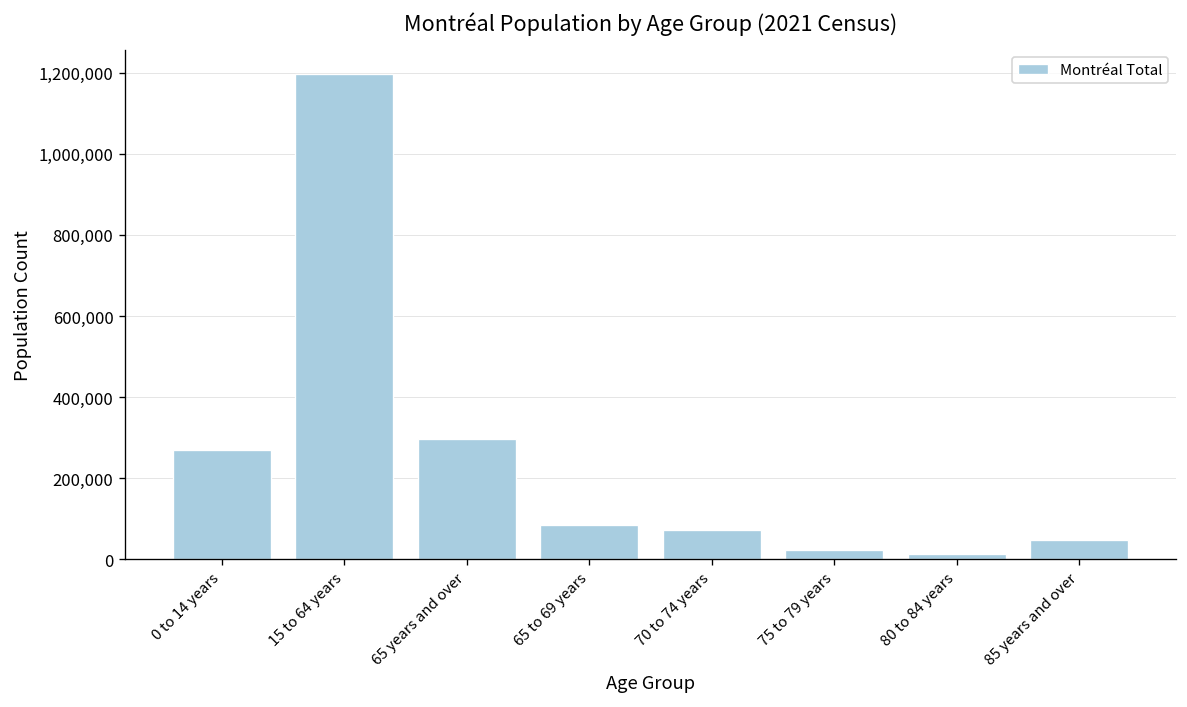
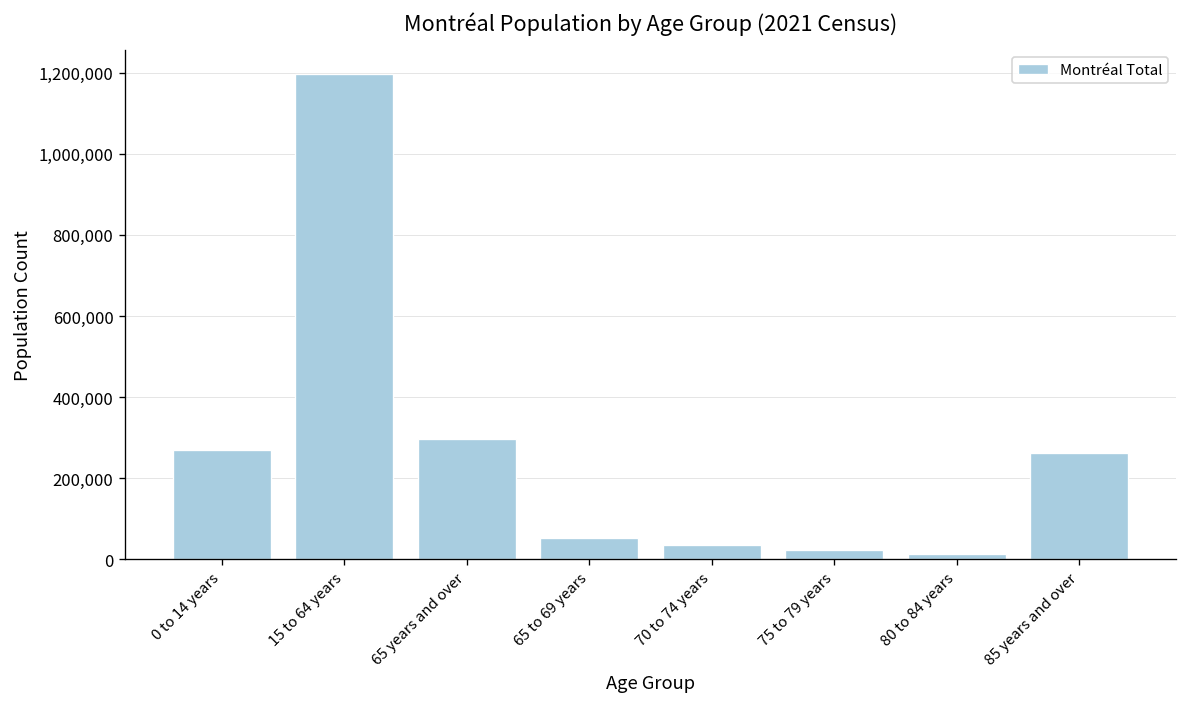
65 to 69 years: 90,000 -> 50,000
70 to 74 years: 70,000 -> 40,000
85 years and over: 50,000 -> 260,000
